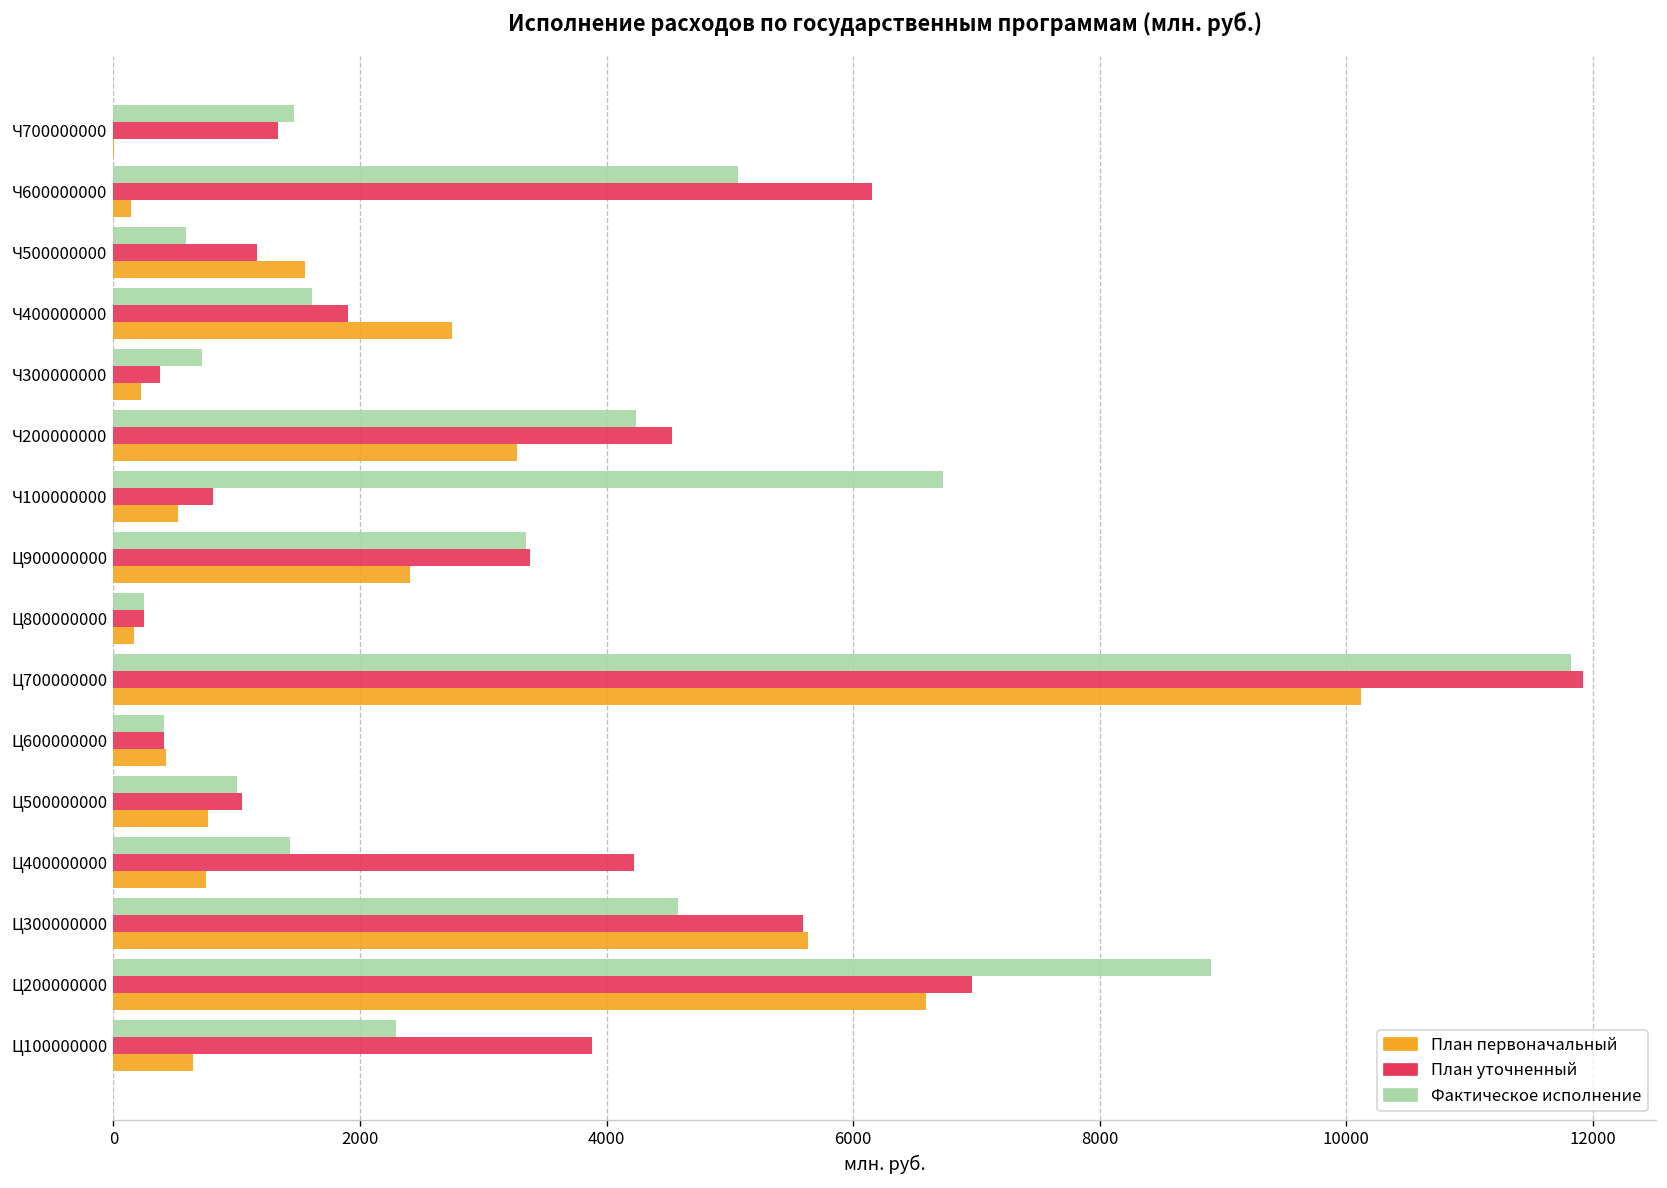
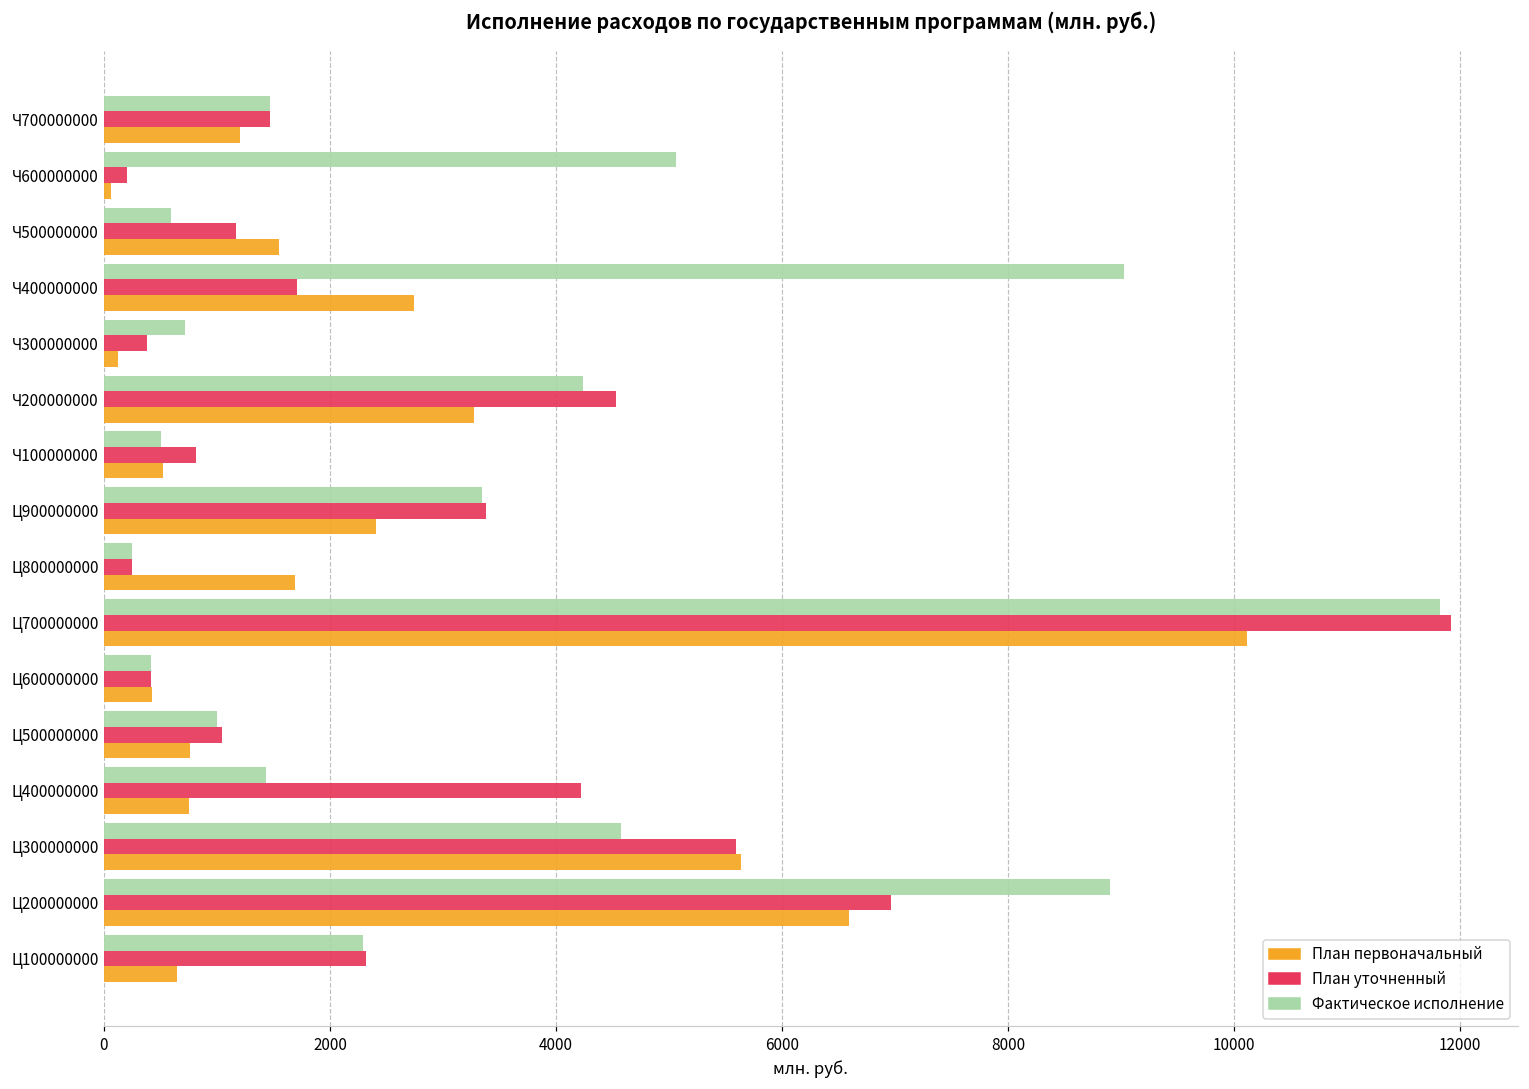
План уточненный, Ч700000000: 1340 -> 1470
План первоначальный, Ч700000000: 0 -> 1200
План уточненный, Ч600000000: 6160 -> 210
План первоначальный, Ч600000000: 140 -> 60
Фактическое исполнение, Ч400000000: 1610 -> 9030
План уточненный, Ч400000000: 1900 -> 1710
План первоначальный, Ч300000000: 220 -> 130
Фактическое исполнение, Ч100000000: 6730 -> 500
План первоначальный, Ц800000000: 170 -> 1690
План уточненный, Ц100000000: 3880 -> 2320
